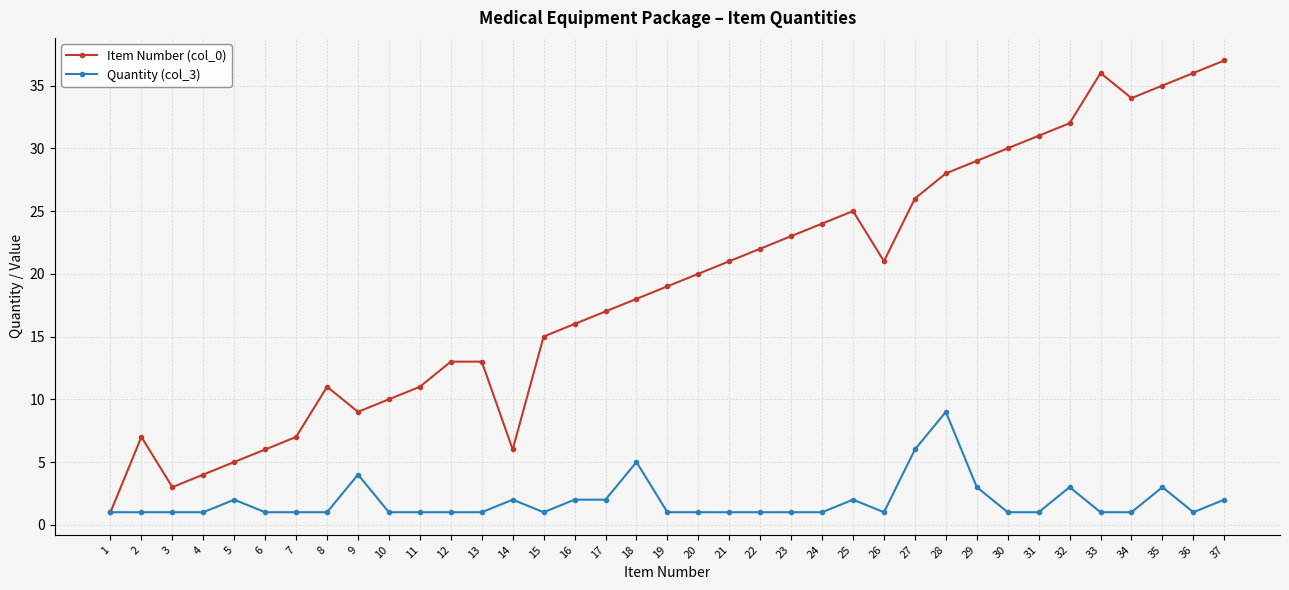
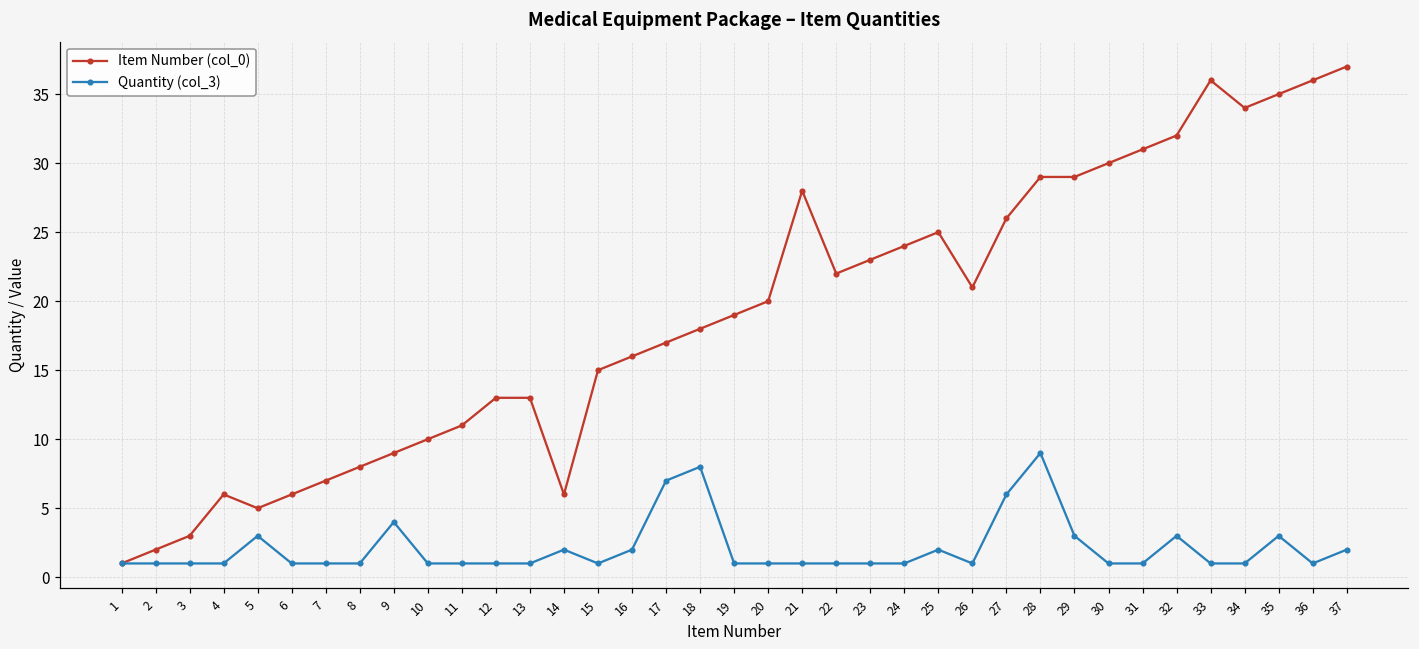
Item Number (col_0), 2: 7 -> 2
Item Number (col_0), 4: 4 -> 6
Quantity (col_3), 5: 2 -> 3
Item Number (col_0), 8: 11 -> 8
Quantity (col_3), 17: 2 -> 7
Quantity (col_3), 18: 5 -> 8
Item Number (col_0), 21: 21 -> 28
Item Number (col_0), 28: 28 -> 29
